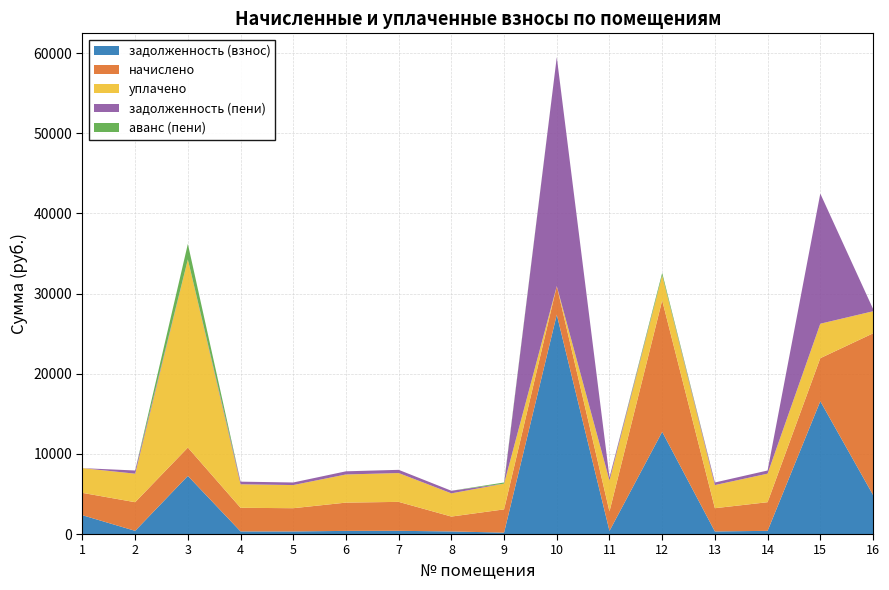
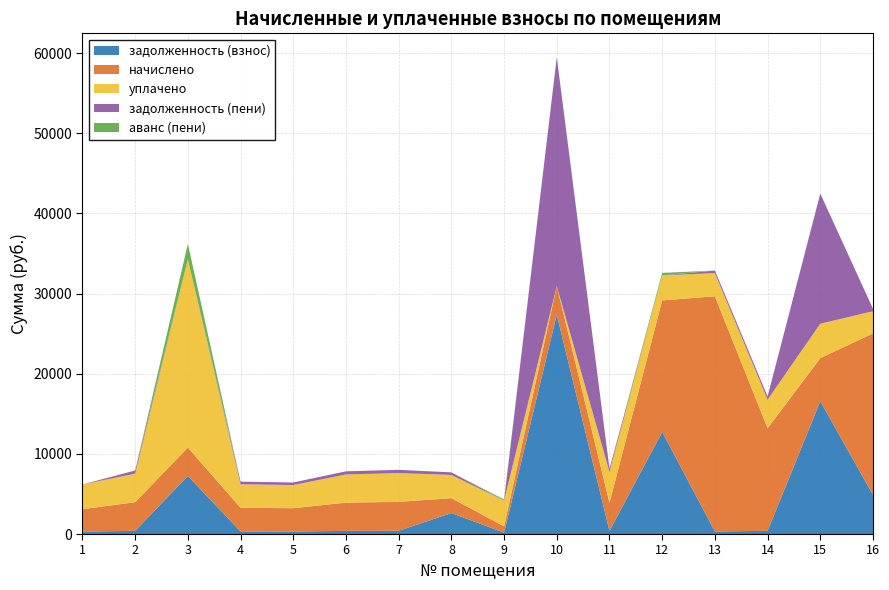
задолженность (взнос), 1: 2000 -> 0
задолженность (взнос), 8: 0 -> 3000
начислено, 9: 3000 -> 1000
начислено, 11: 2000 -> 4000
начислено, 13: 3000 -> 29000
начислено, 14: 4000 -> 13000
